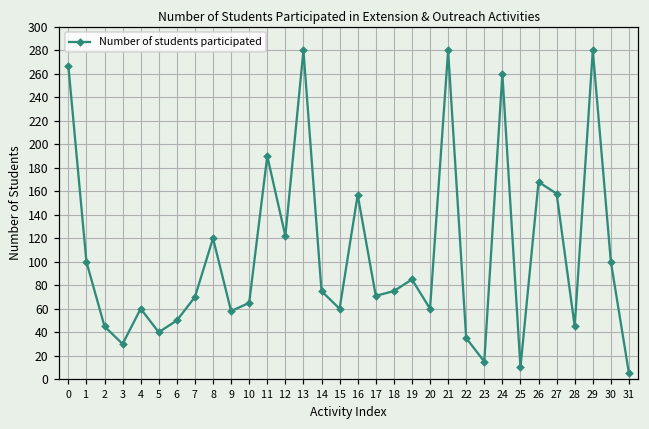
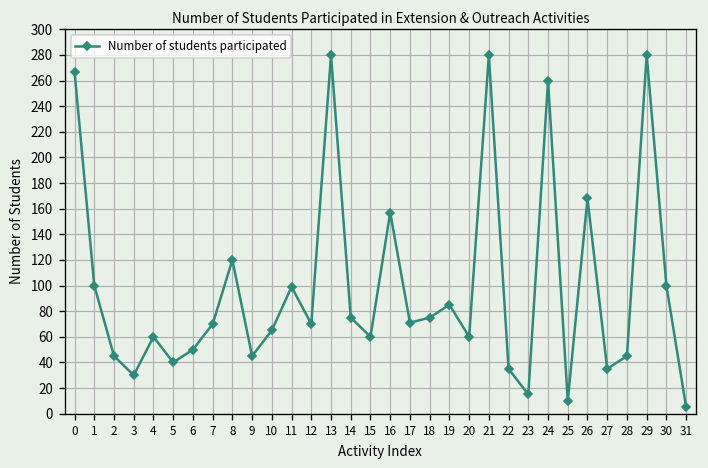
9: 58 -> 45
11: 190 -> 99
12: 122 -> 70
27: 158 -> 35
